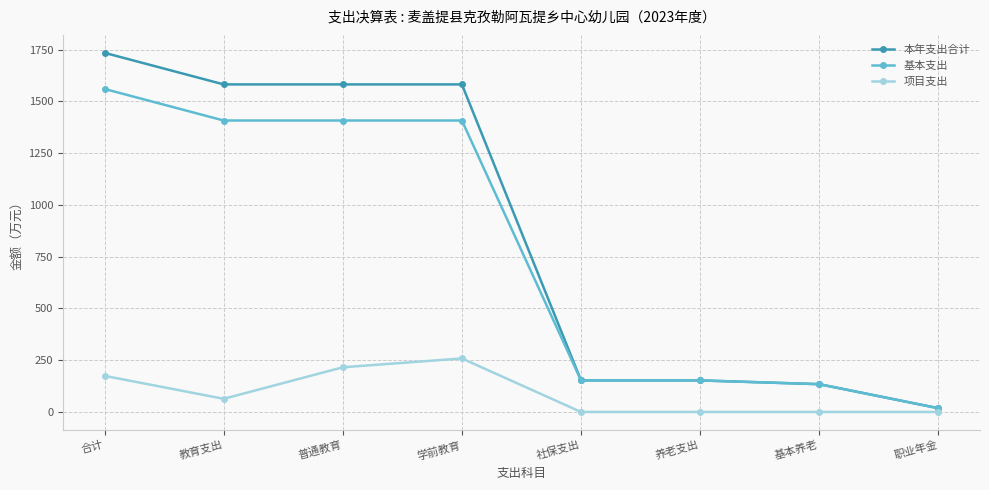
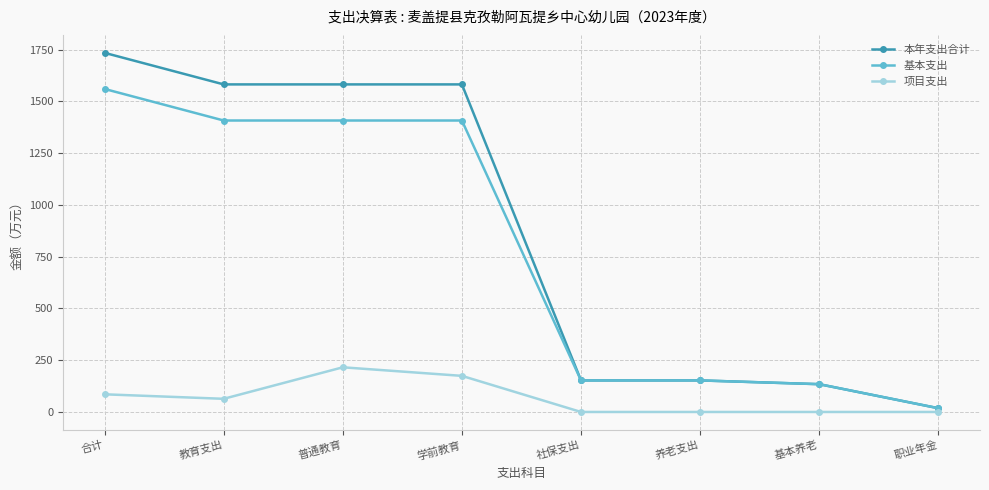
项目支出, 合计: 170 -> 90
项目支出, 学前教育: 260 -> 170
